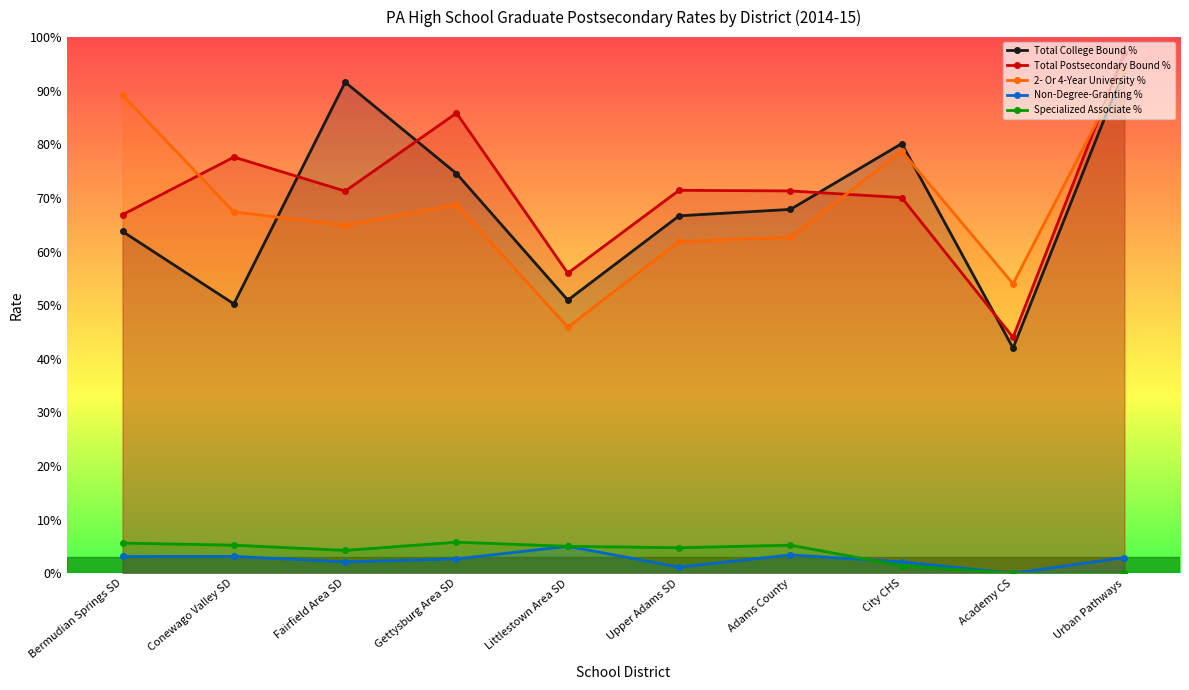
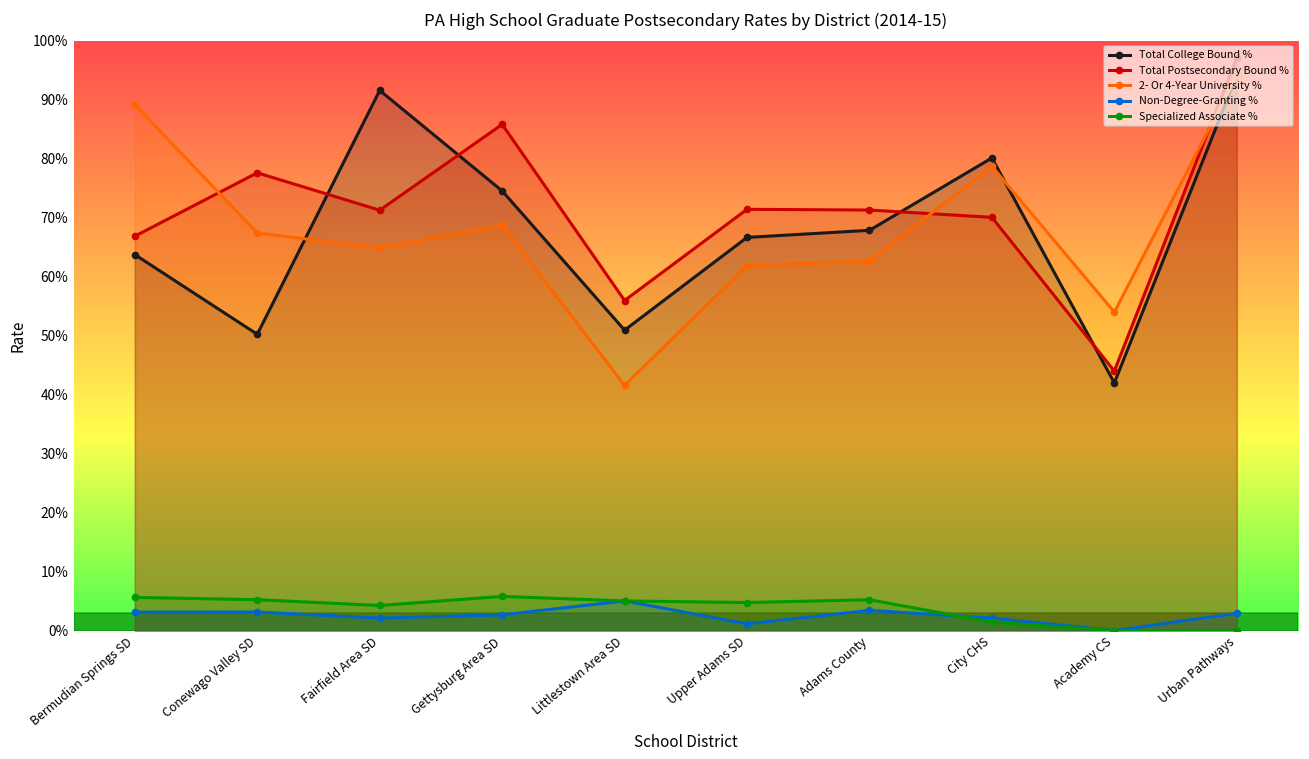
2- Or 4-Year University %, Littlestown Area SD: 46% -> 42%
